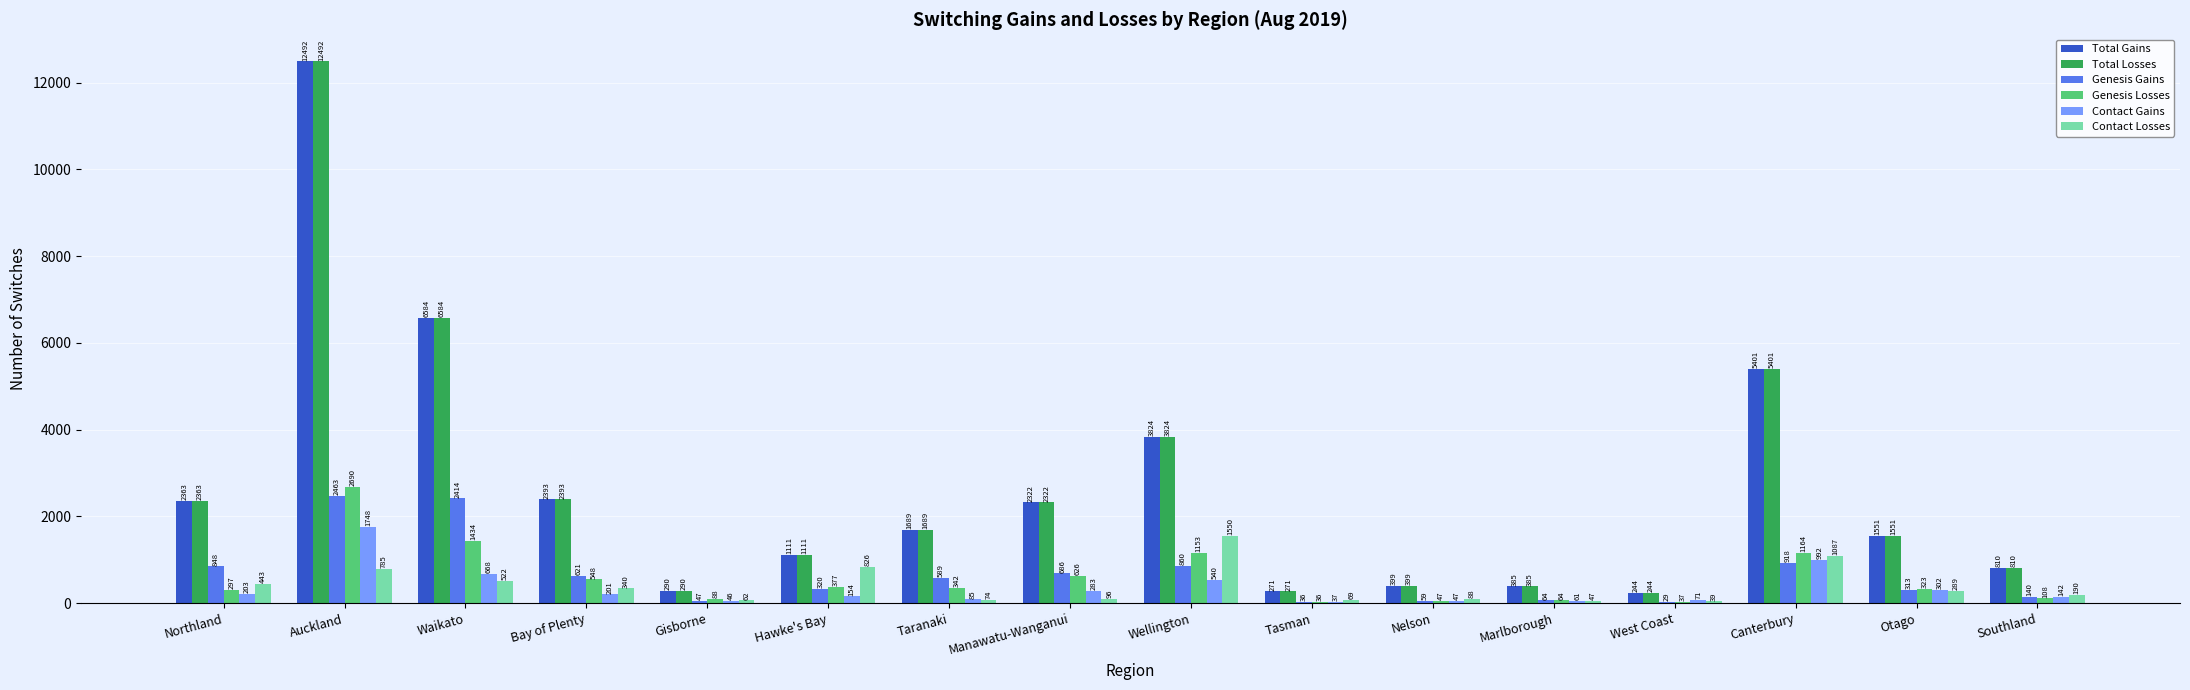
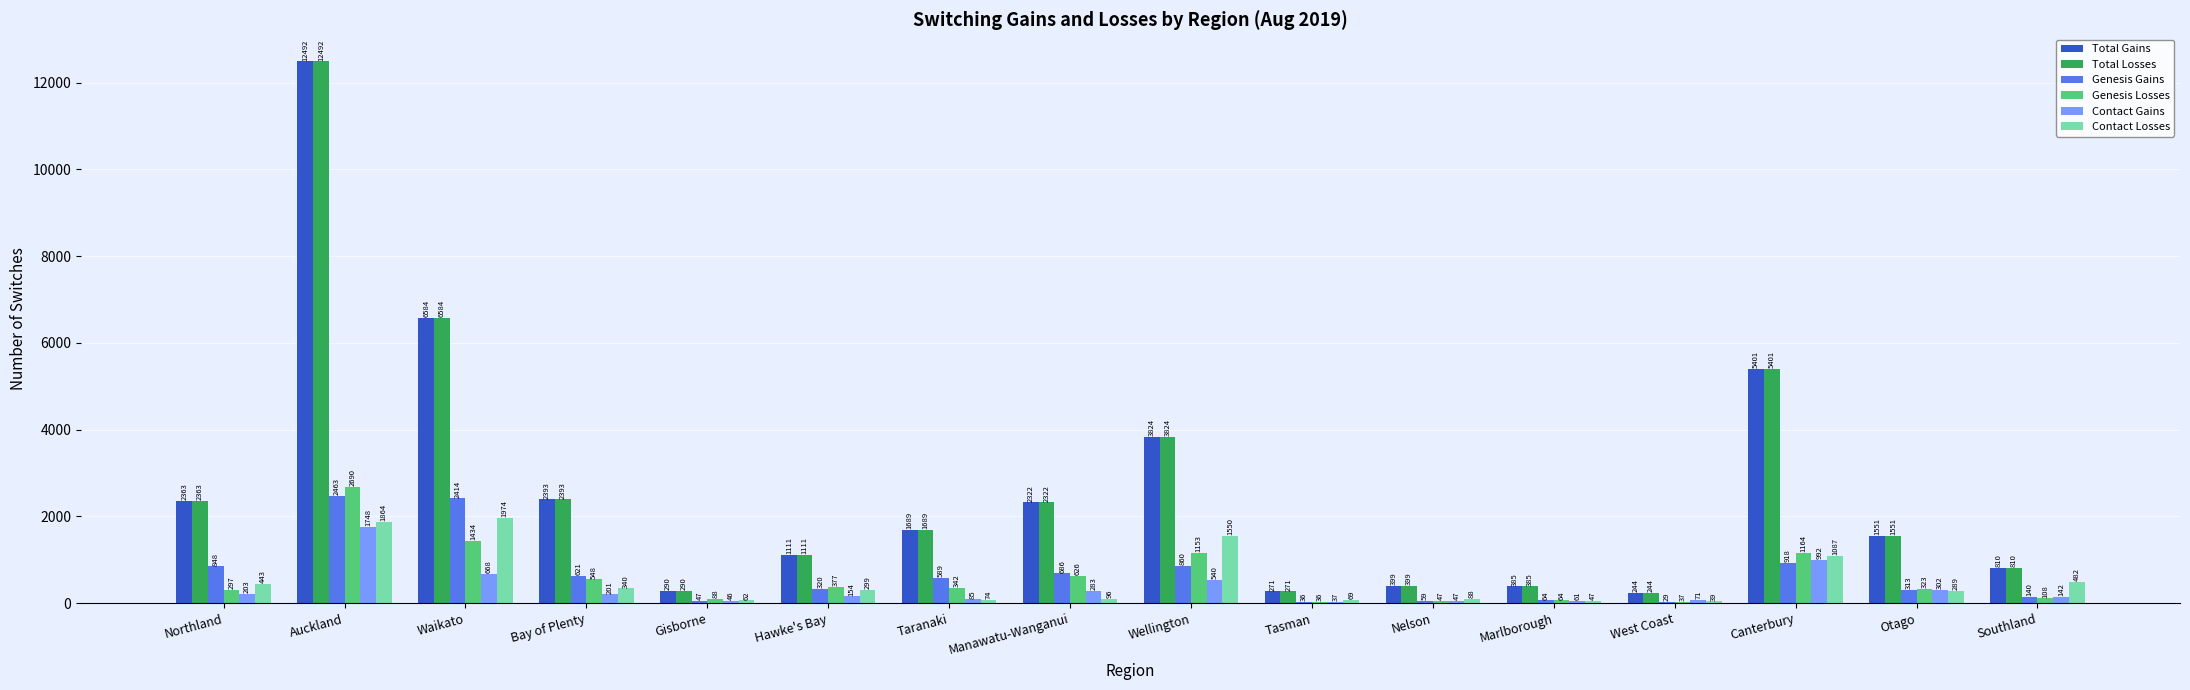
Contact Losses, Auckland: 785 -> 1864
Contact Losses, Waikato: 522 -> 1974
Contact Losses, Hawke's Bay: 826 -> 299
Contact Losses, Southland: 190 -> 482
